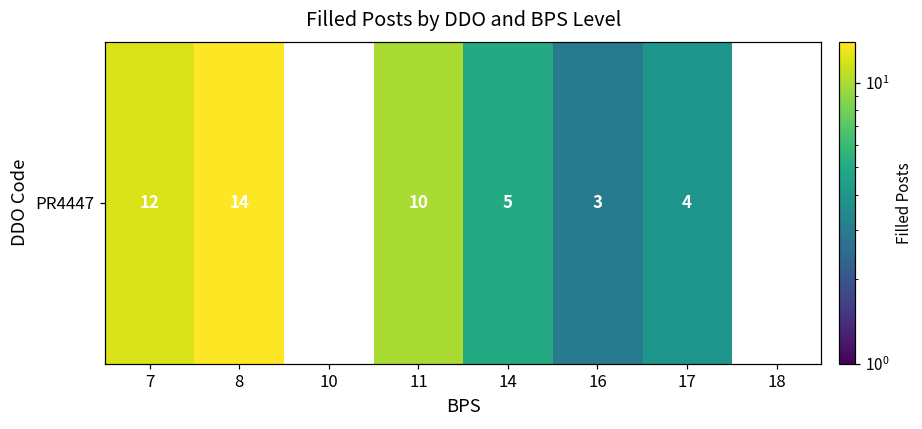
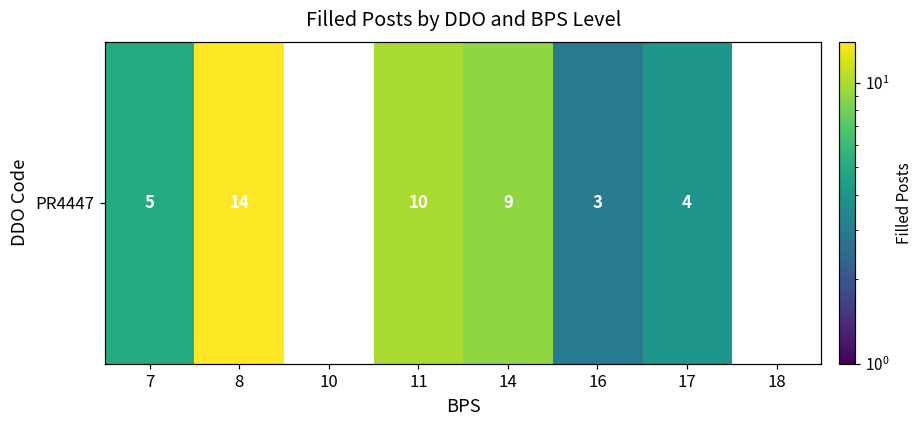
PR4447, 7: 12 -> 5
PR4447, 14: 5 -> 9
